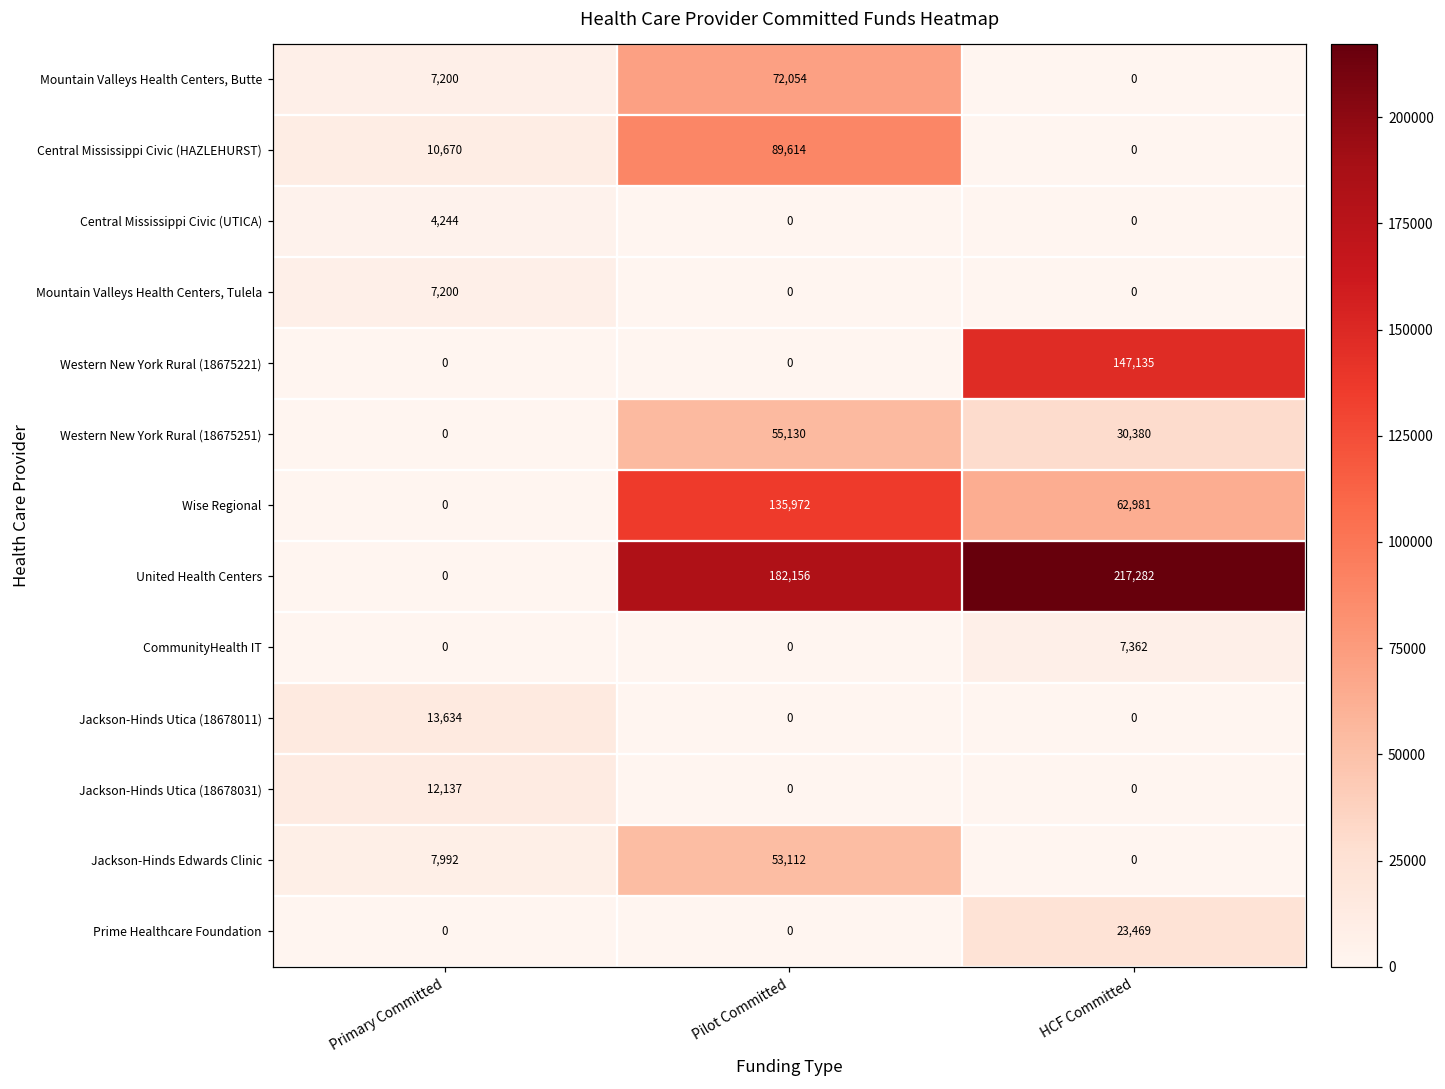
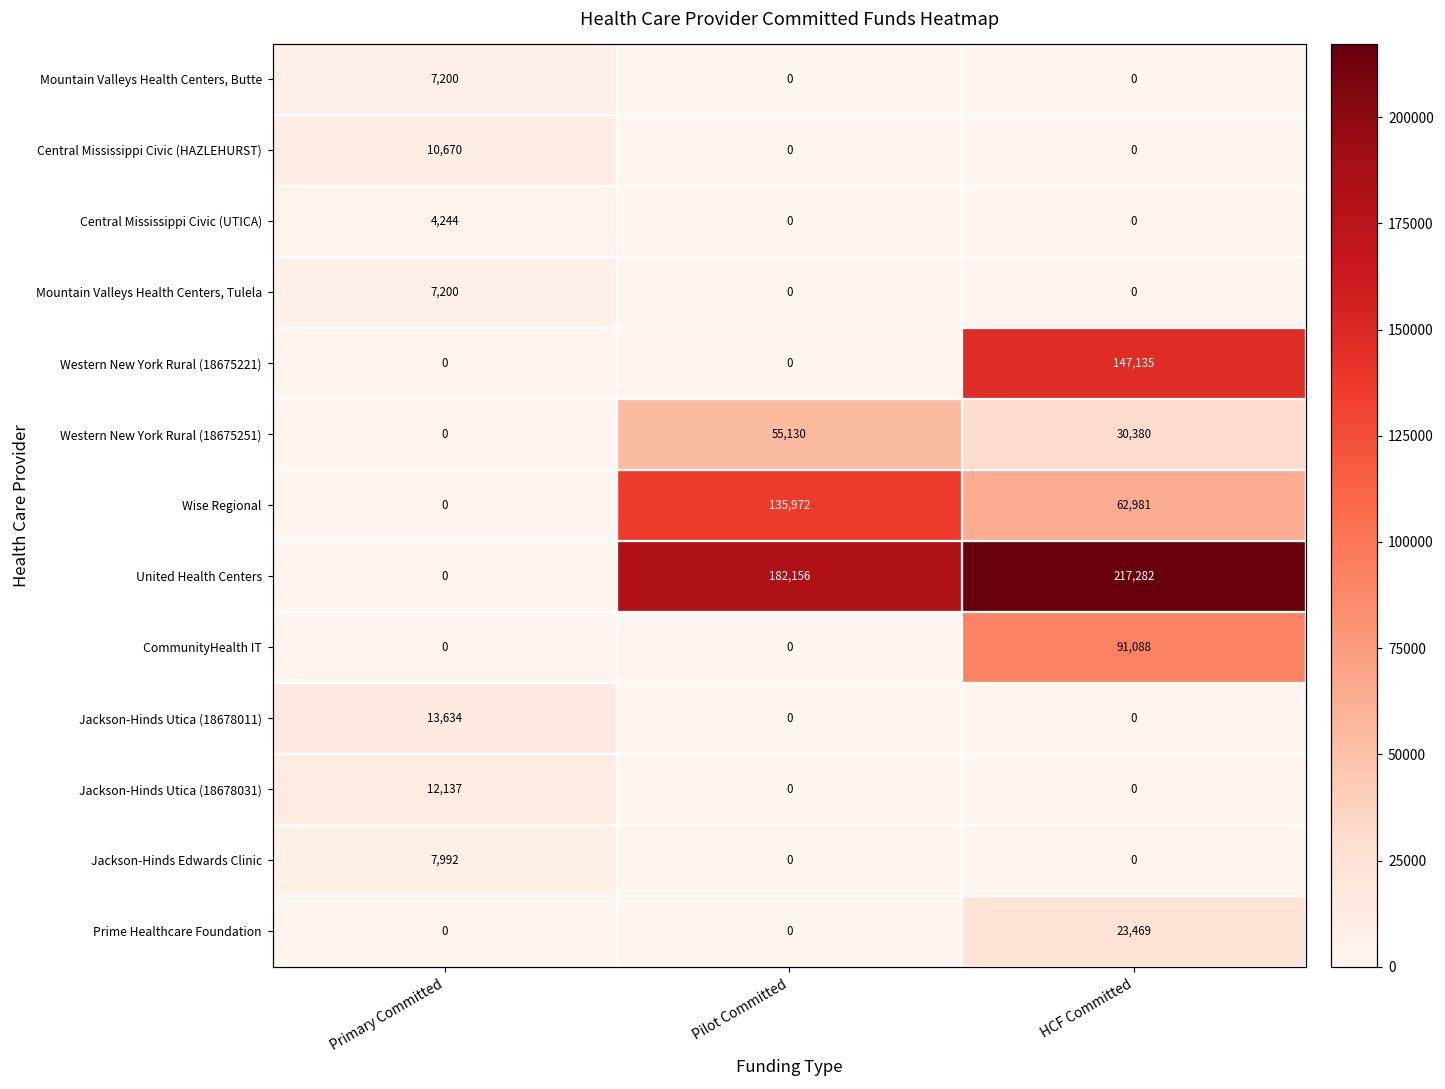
Mountain Valleys Health Centers, Butte, Pilot Committed: 72,054 -> 0
Central Mississippi Civic (HAZLEHURST), Pilot Committed: 89,614 -> 0
CommunityHealth IT, HCF Committed: 7,362 -> 91,088
Jackson-Hinds Edwards Clinic, Pilot Committed: 53,112 -> 0
